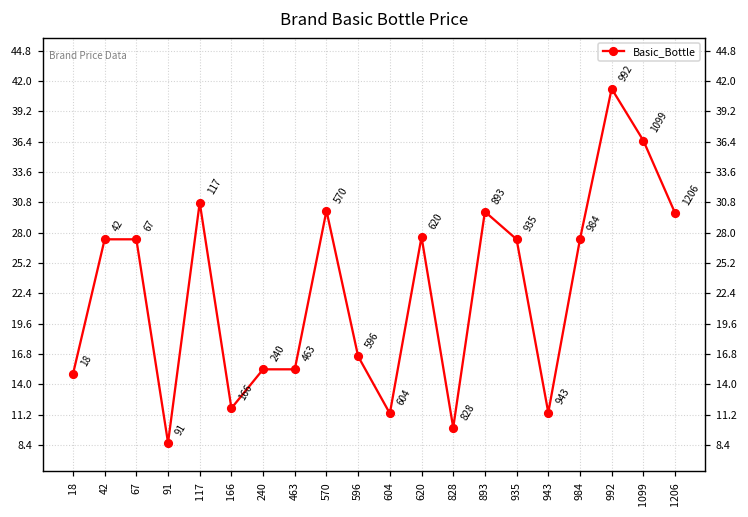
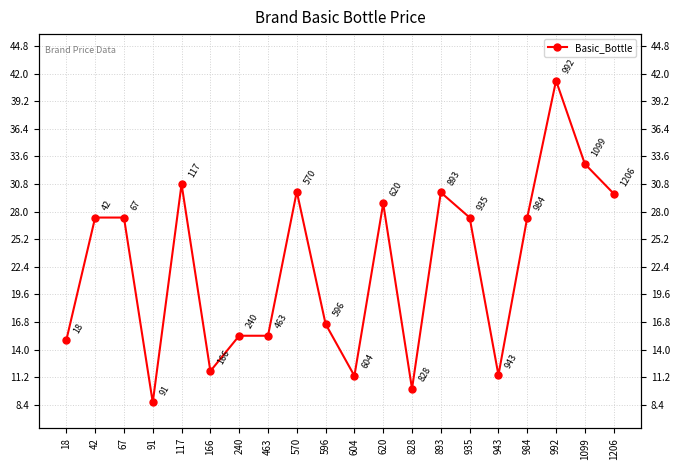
620: 28 -> 29
1099: 37 -> 33
